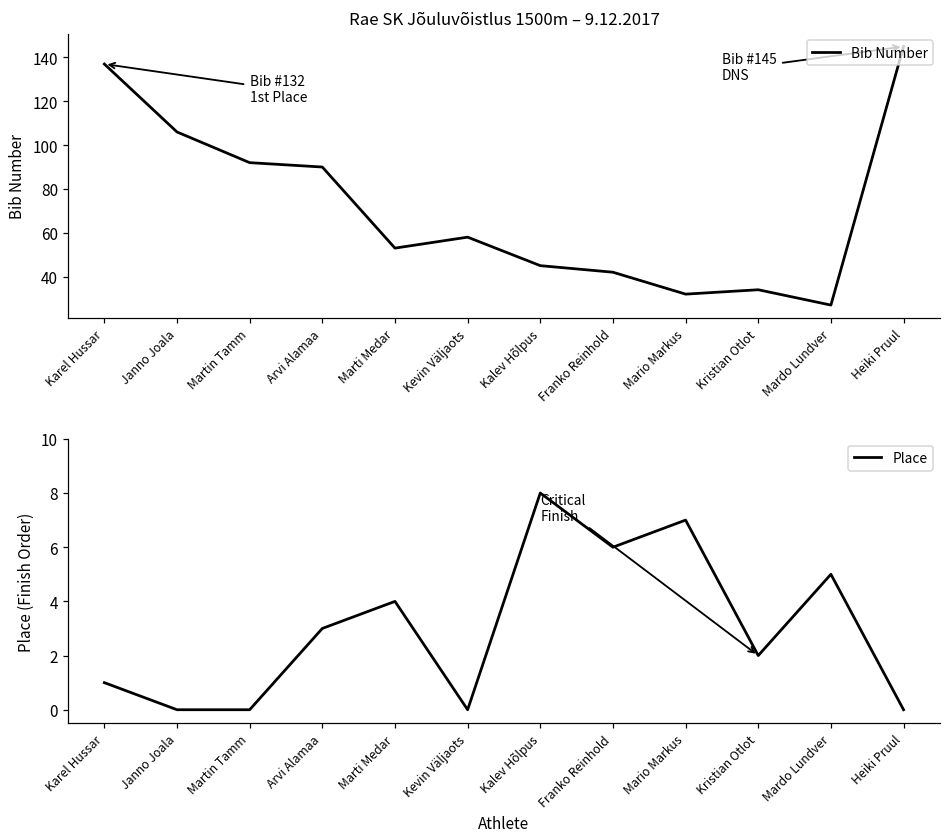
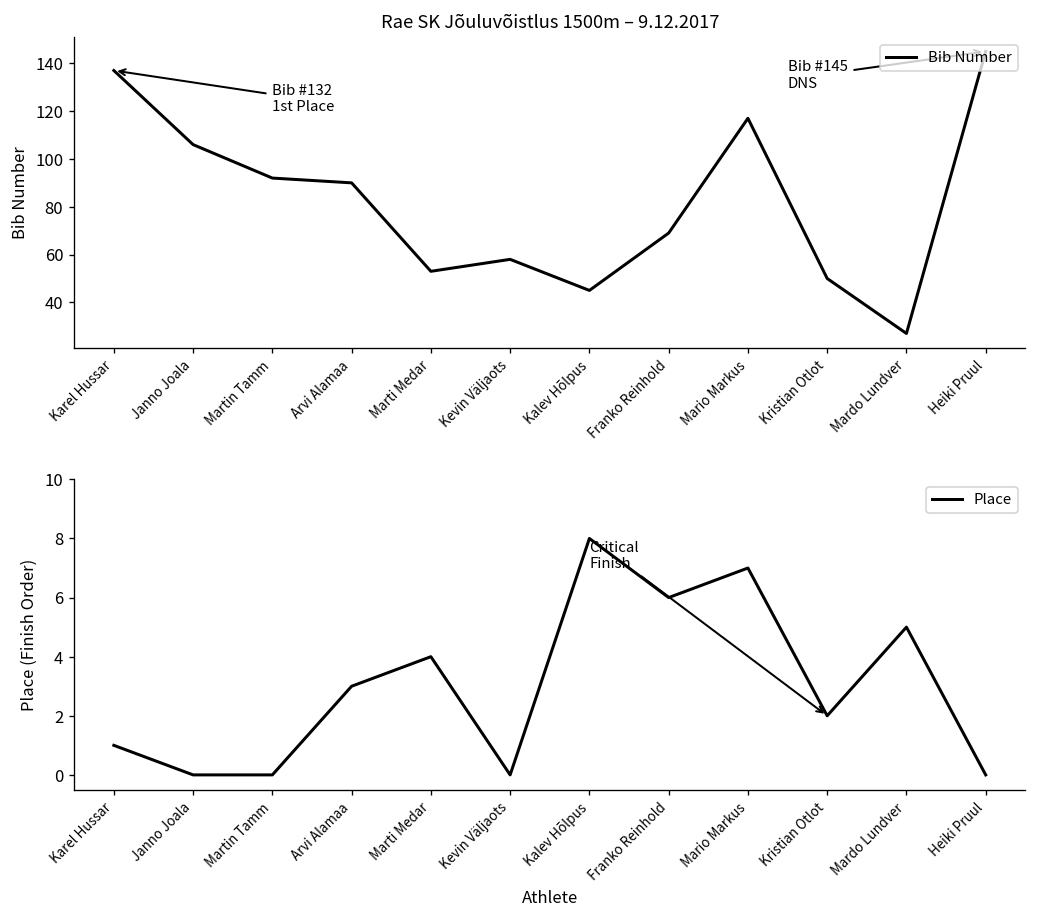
Rae SK Jõuluvõistlus 1500m – 9.12.2017, Franko Reinhold: 42 -> 69
Rae SK Jõuluvõistlus 1500m – 9.12.2017, Mario Markus: 32 -> 117
Rae SK Jõuluvõistlus 1500m – 9.12.2017, Kristian Otlot: 34 -> 50
